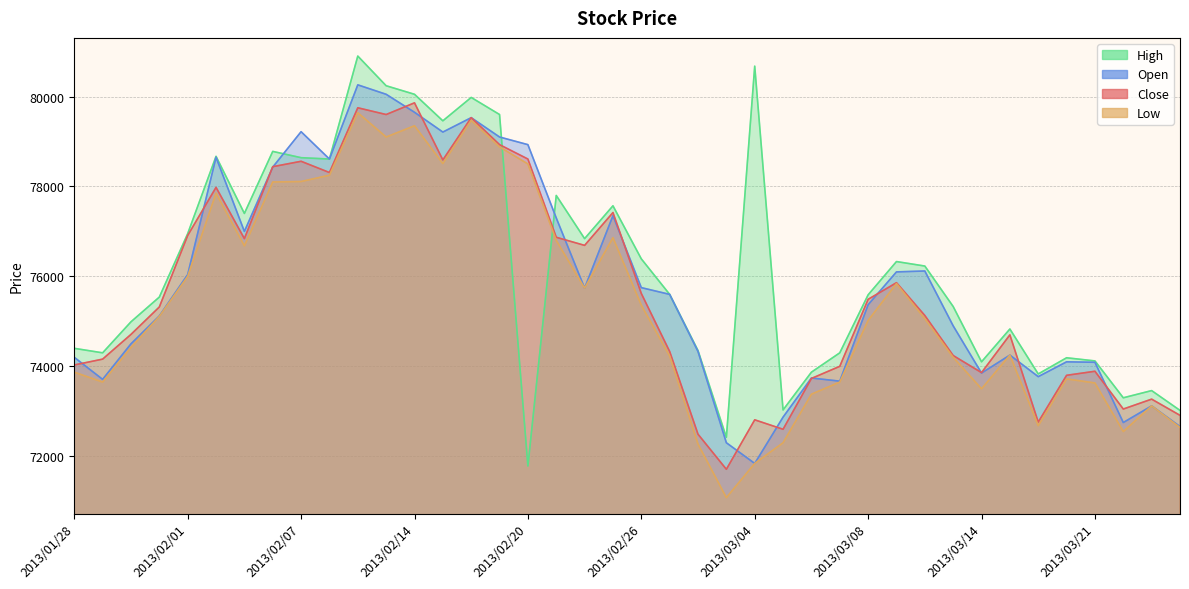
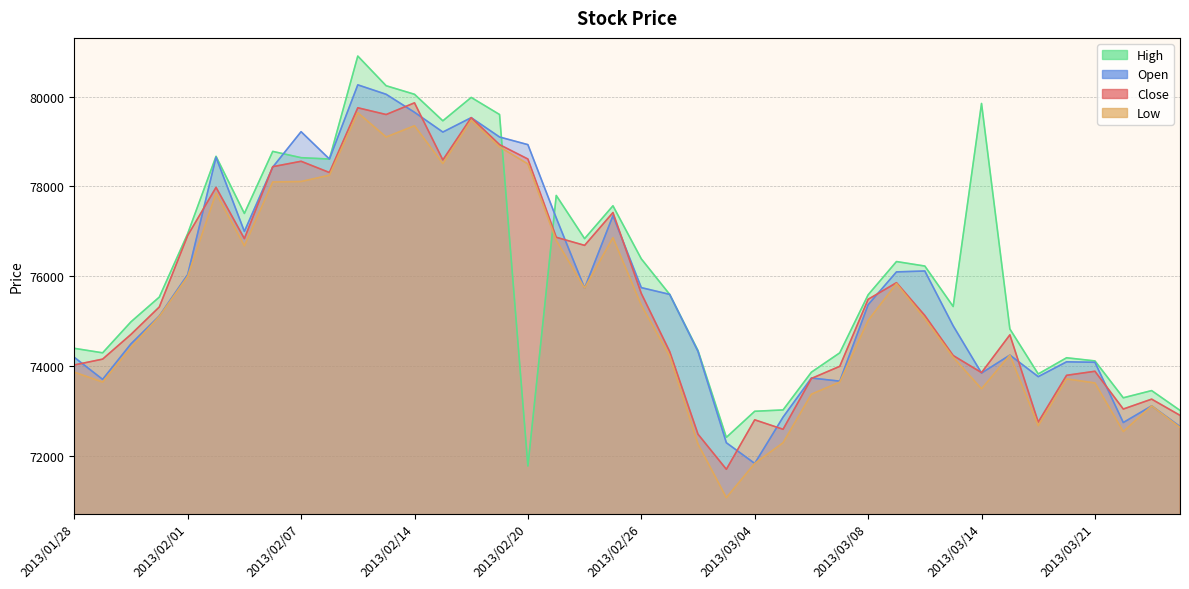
High, 2013/03/04: 80700 -> 73000
High, 2013/03/14: 74100 -> 79800
